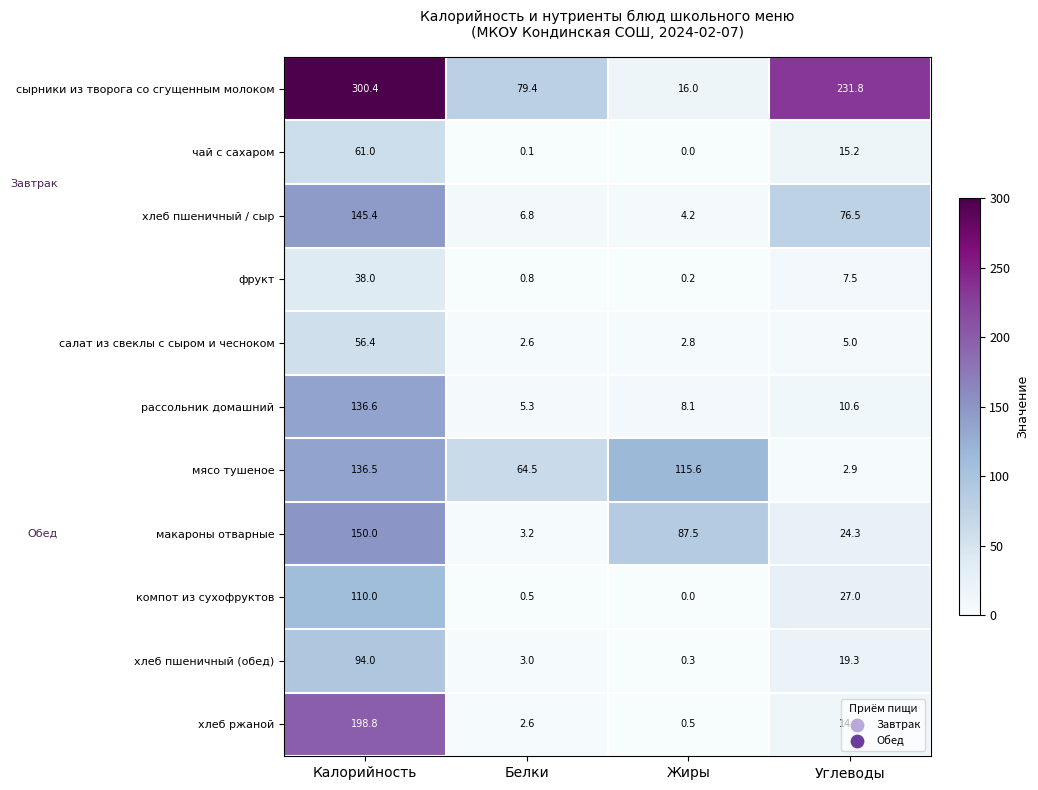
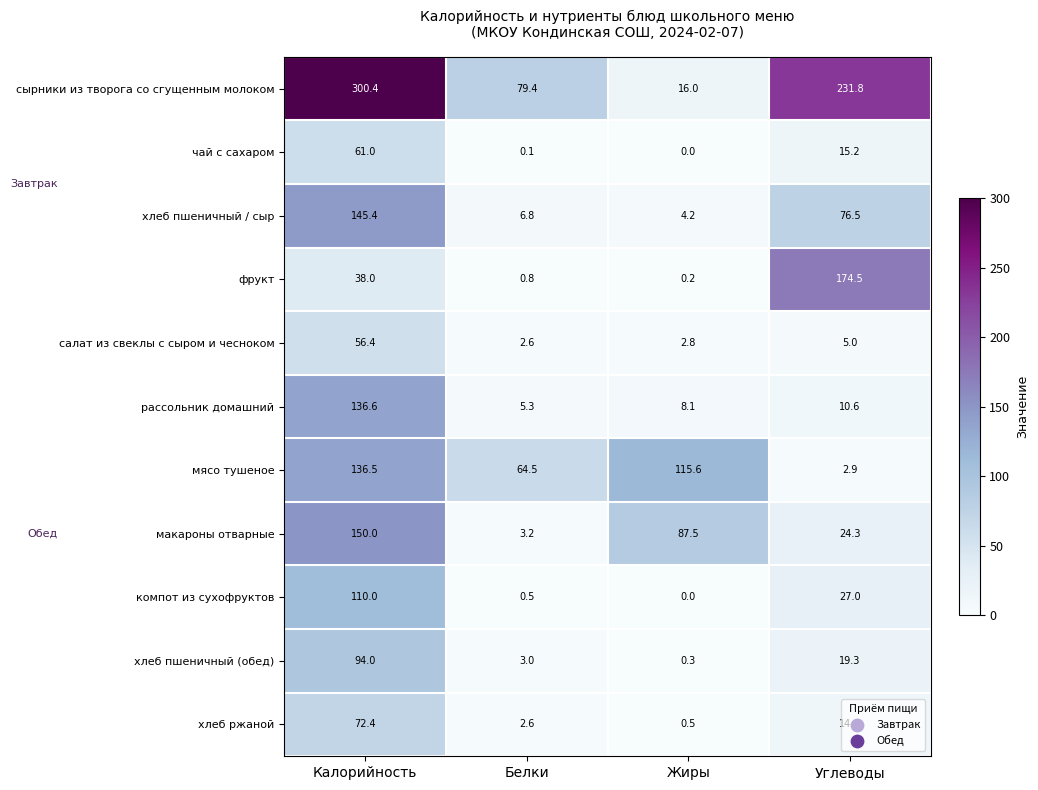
фрукт, Углеводы: 7.5 -> 174.5
хлеб ржаной, Калорийность: 198.8 -> 72.4
